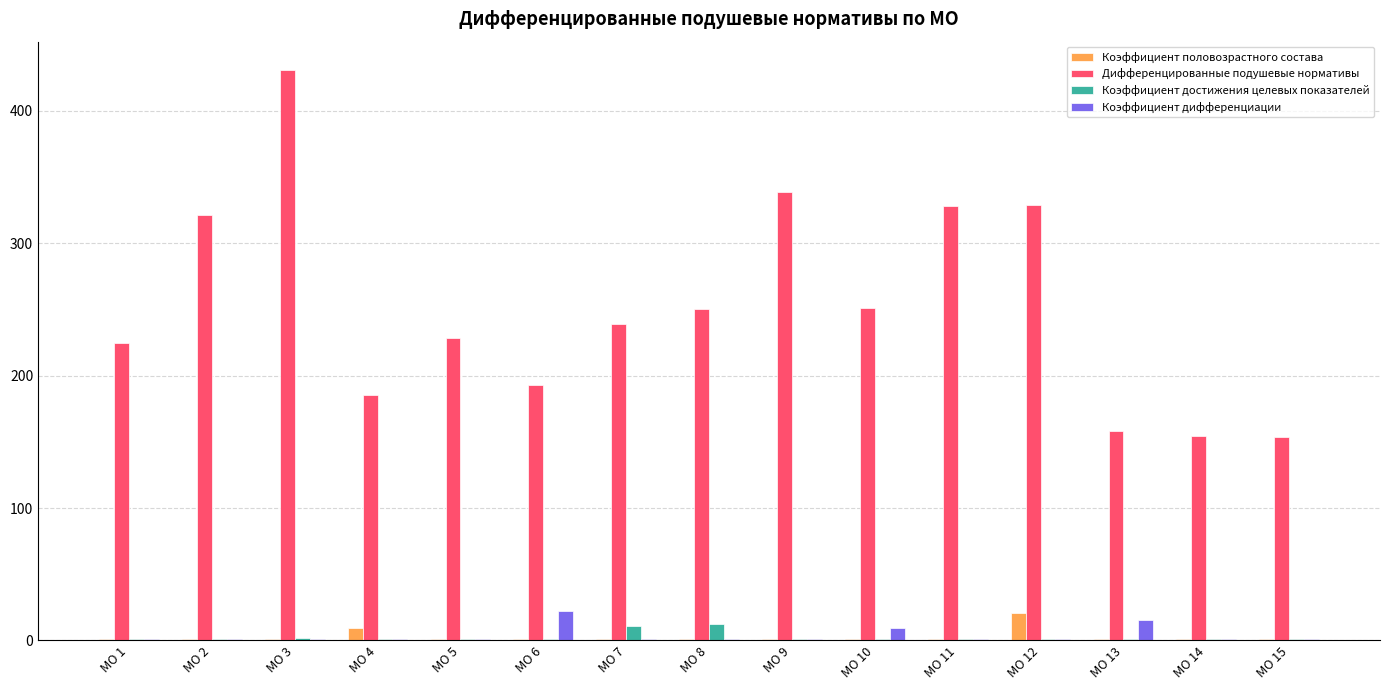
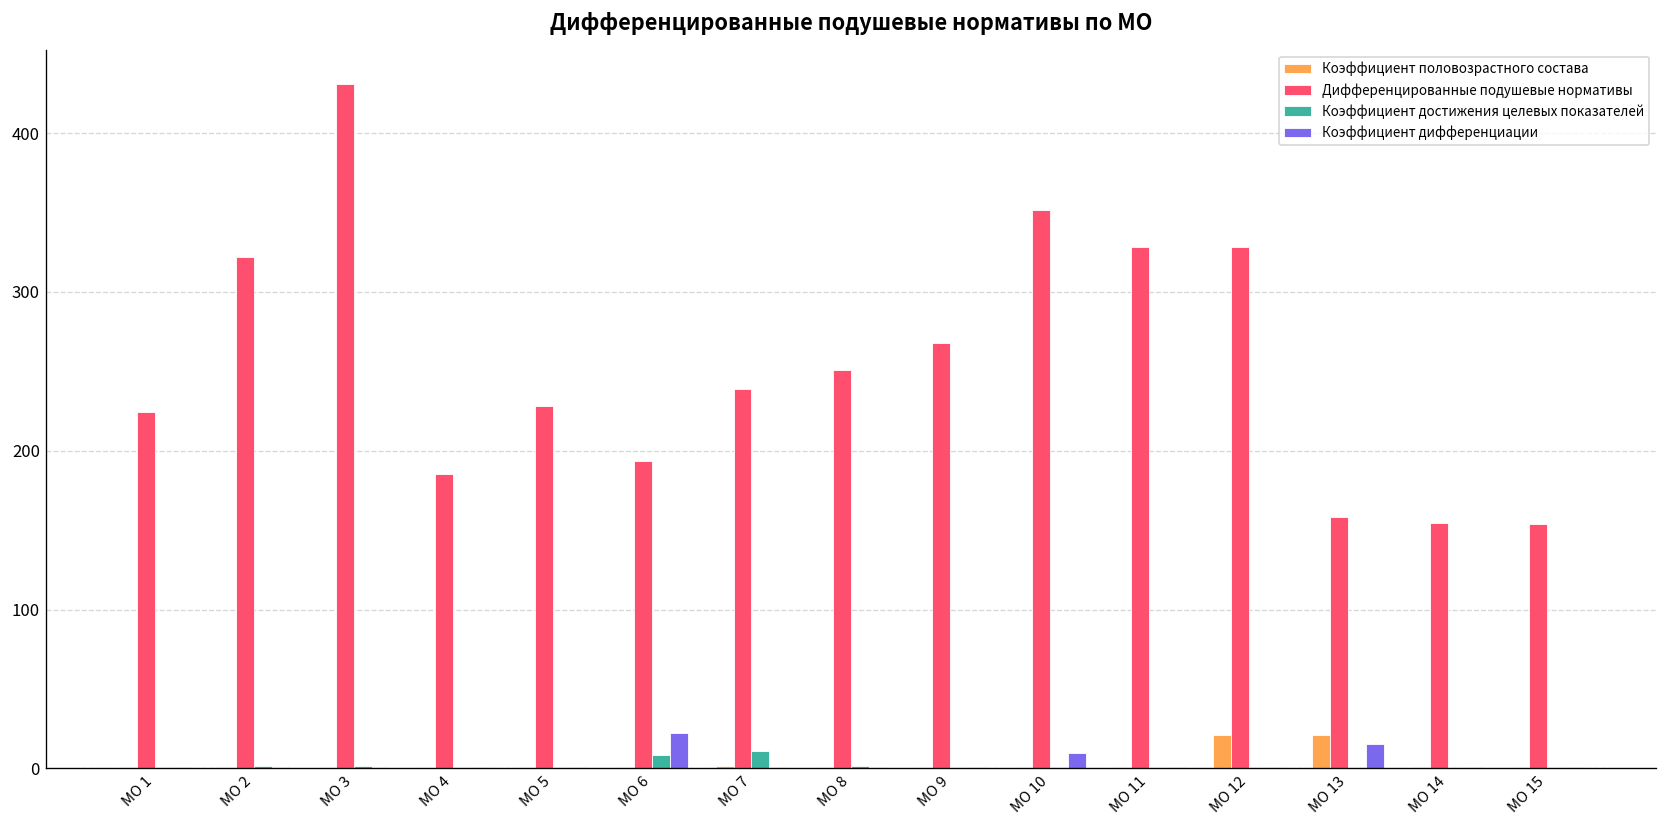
Коэффициент половозрастного состава, МО 4: 9 -> 1
Коэффициент достижения целевых показателей, МО 6: 1 -> 8
Коэффициент достижения целевых показателей, МО 8: 12 -> 1
Дифференцированные подушевые нормативы, МО 9: 339 -> 268
Дифференцированные подушевые нормативы, МО 10: 251 -> 352
Коэффициент половозрастного состава, МО 13: 1 -> 21
